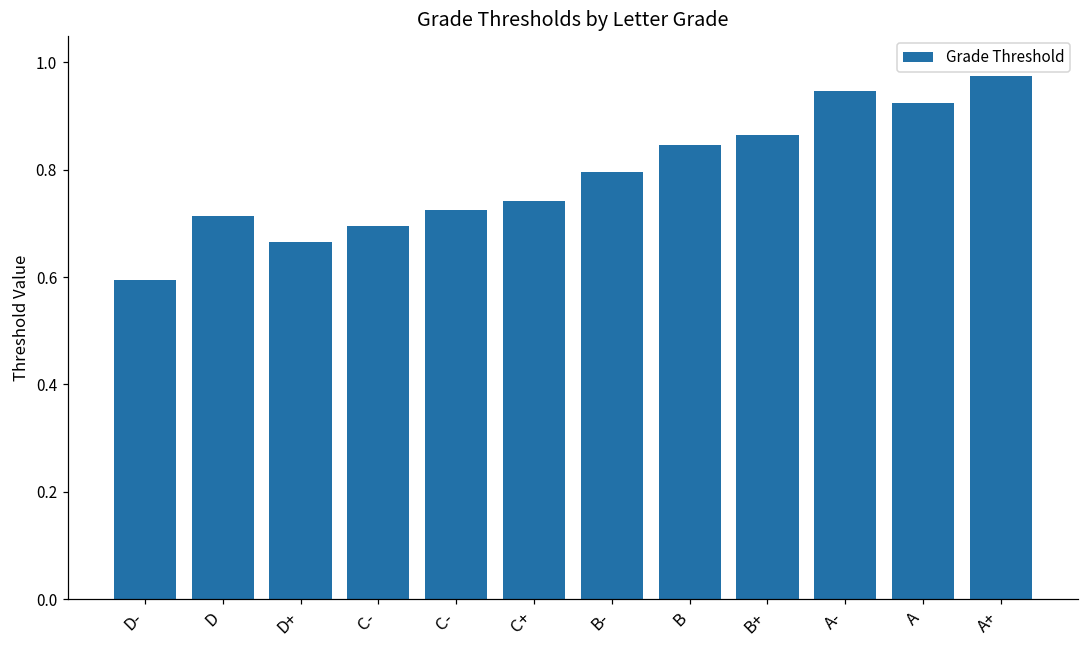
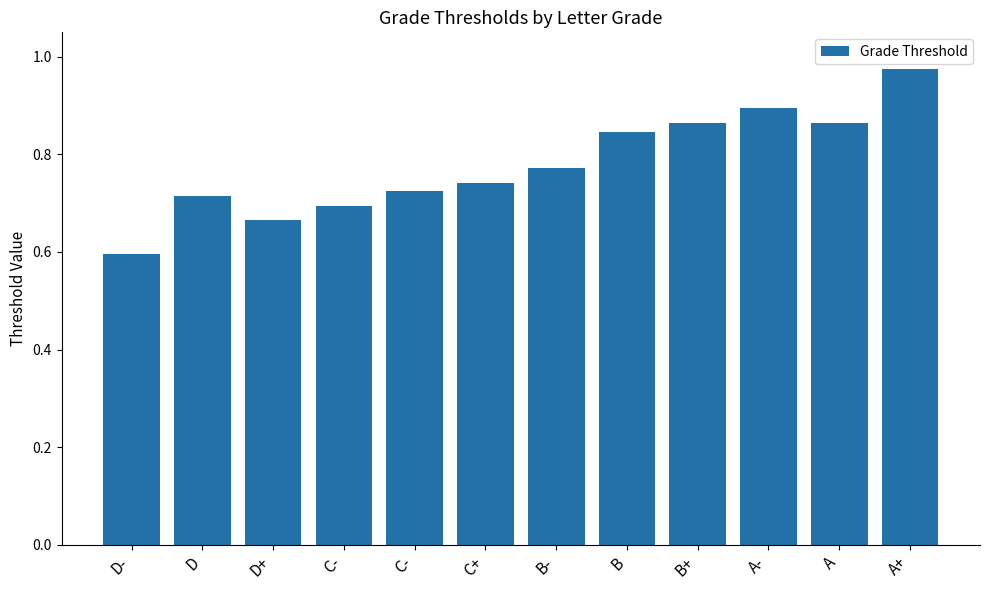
B-: 0.80 -> 0.77
A-: 0.95 -> 0.90
A: 0.93 -> 0.86
